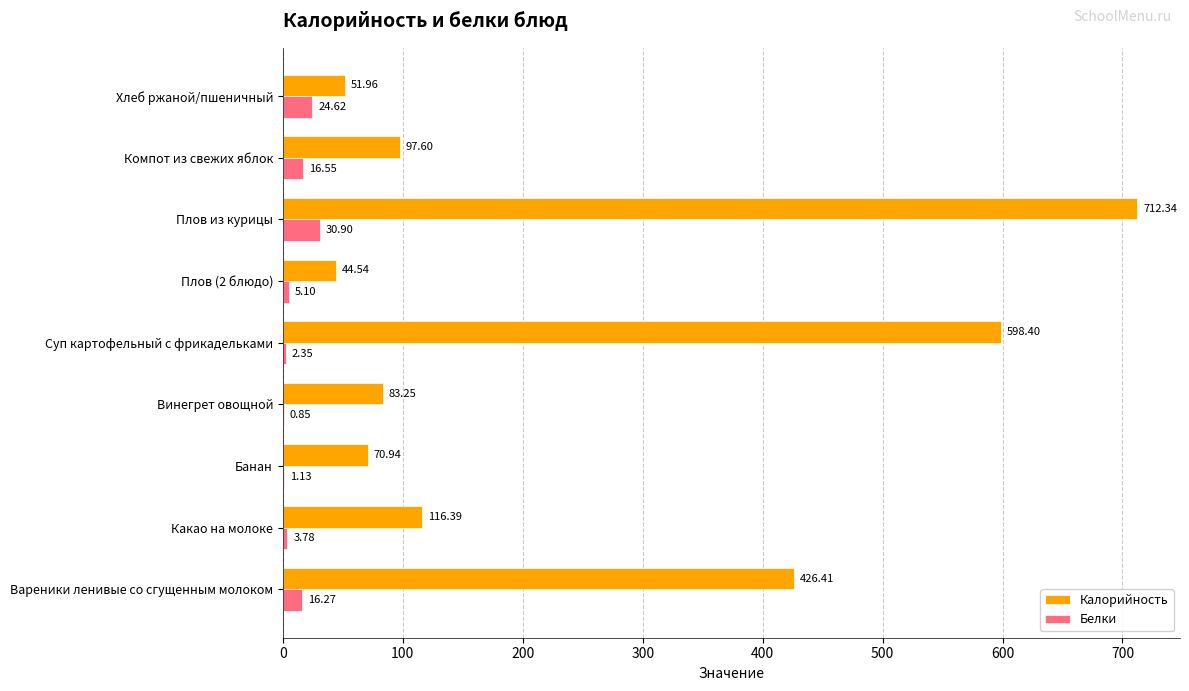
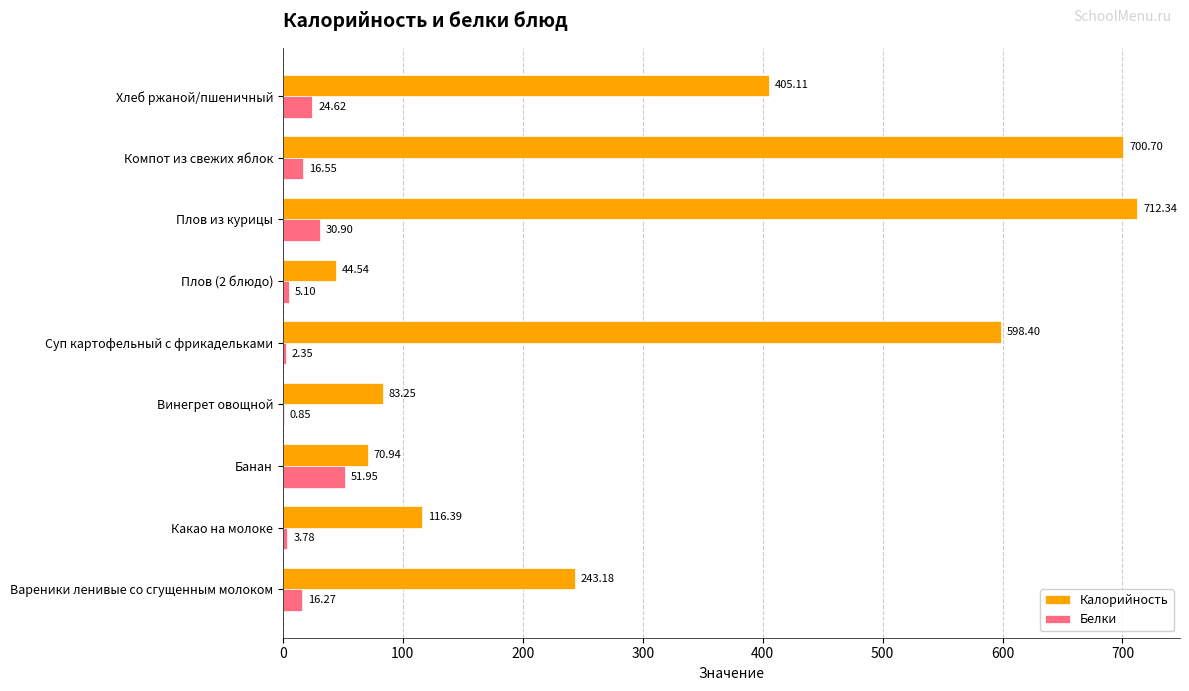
Калорийность, Хлеб ржаной/пшеничный: 51.96 -> 405.11
Калорийность, Компот из свежих яблок: 97.60 -> 700.70
Белки, Банан: 1.13 -> 51.95
Калорийность, Вареники ленивые со сгущенным молоком: 426.41 -> 243.18
